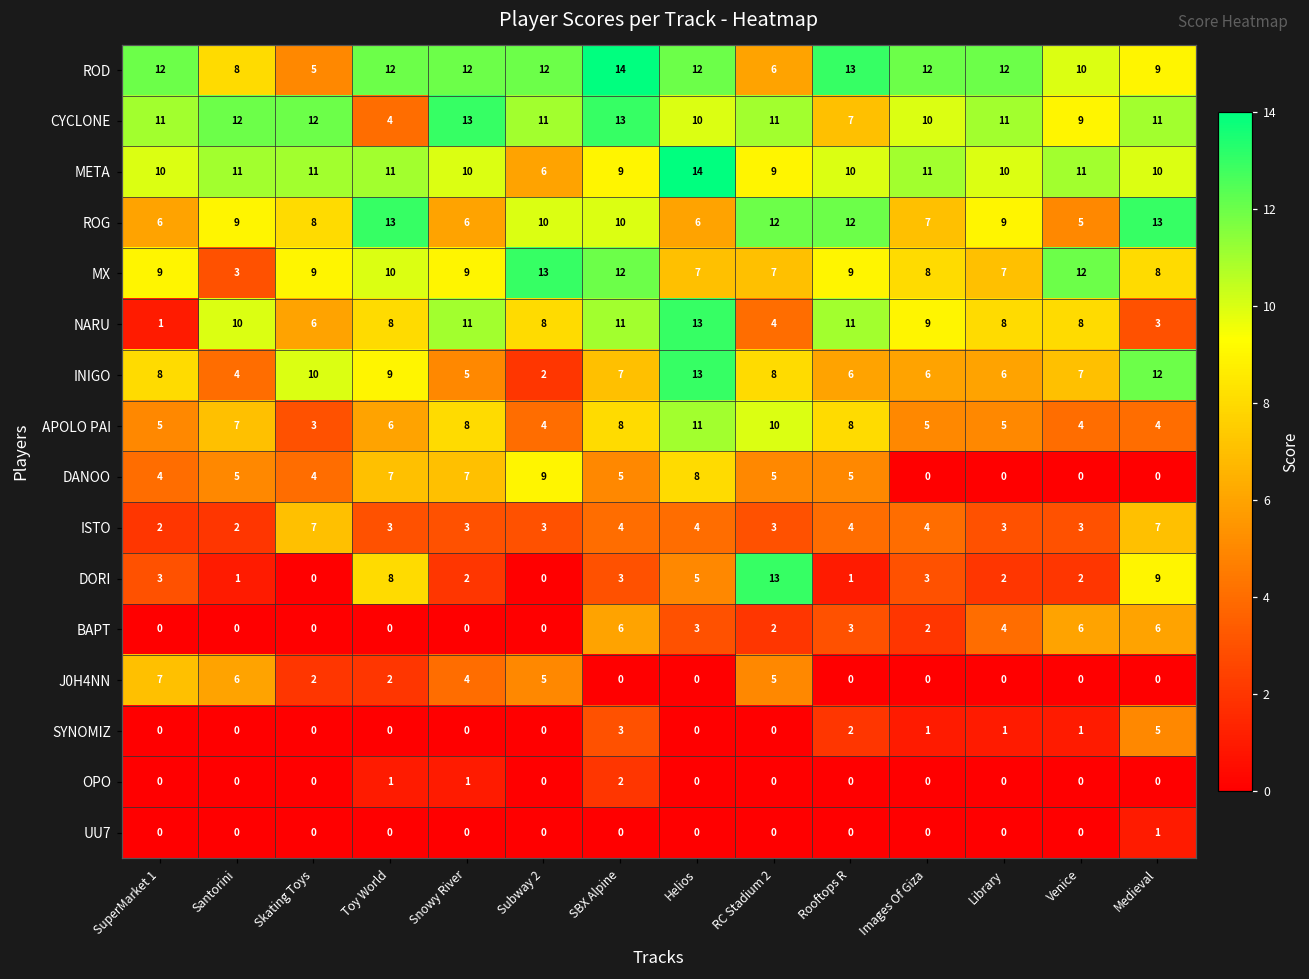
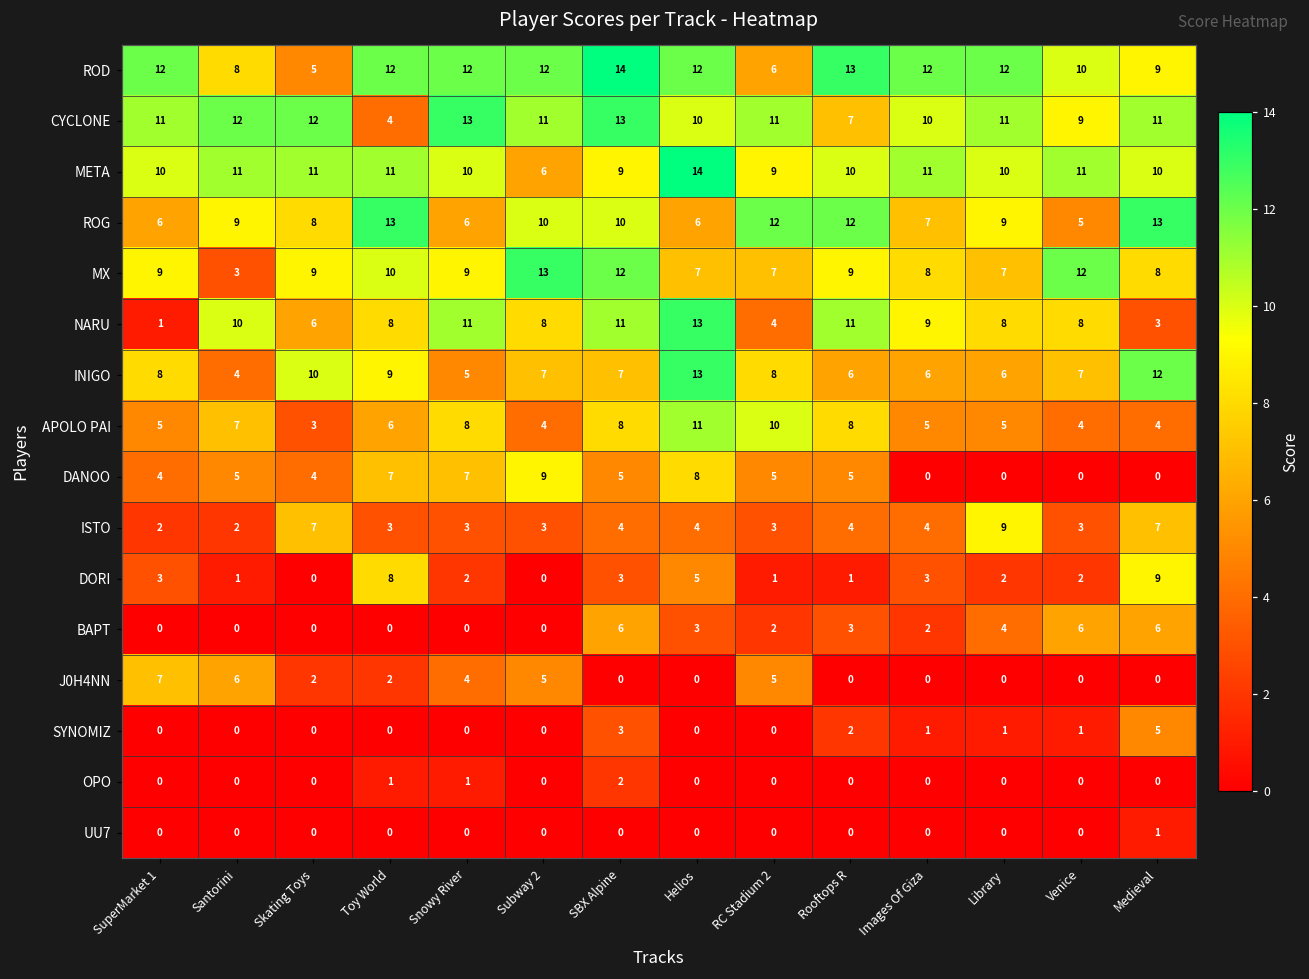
INIGO, Subway 2: 2 -> 7
ISTO, Library: 3 -> 9
DORI, RC Stadium 2: 13 -> 1
